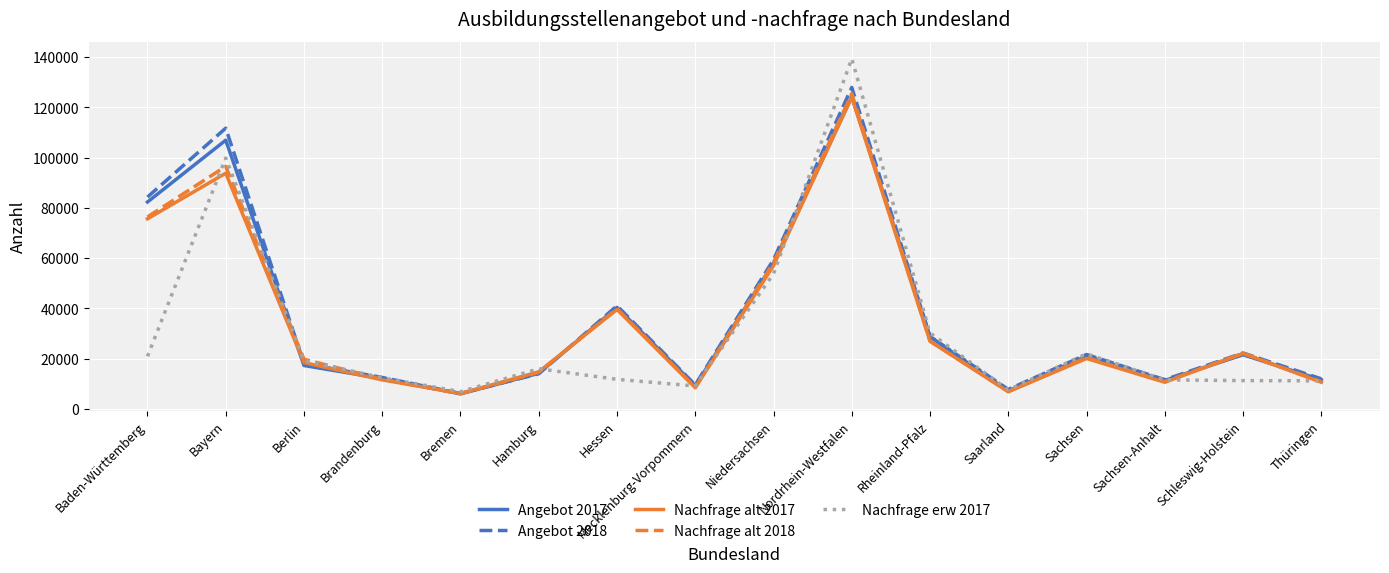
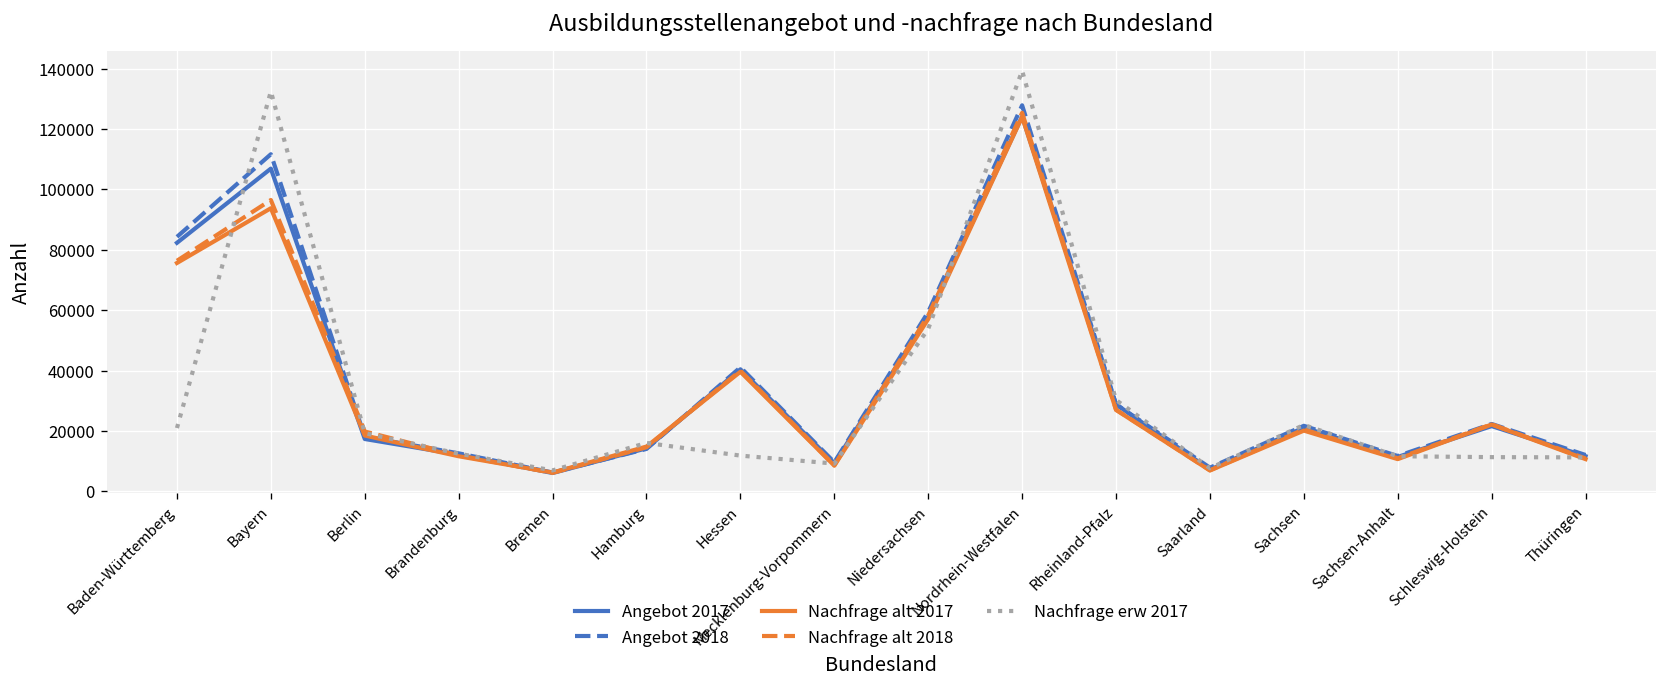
Nachfrage erw 2017, Bayern: 100000 -> 132000
